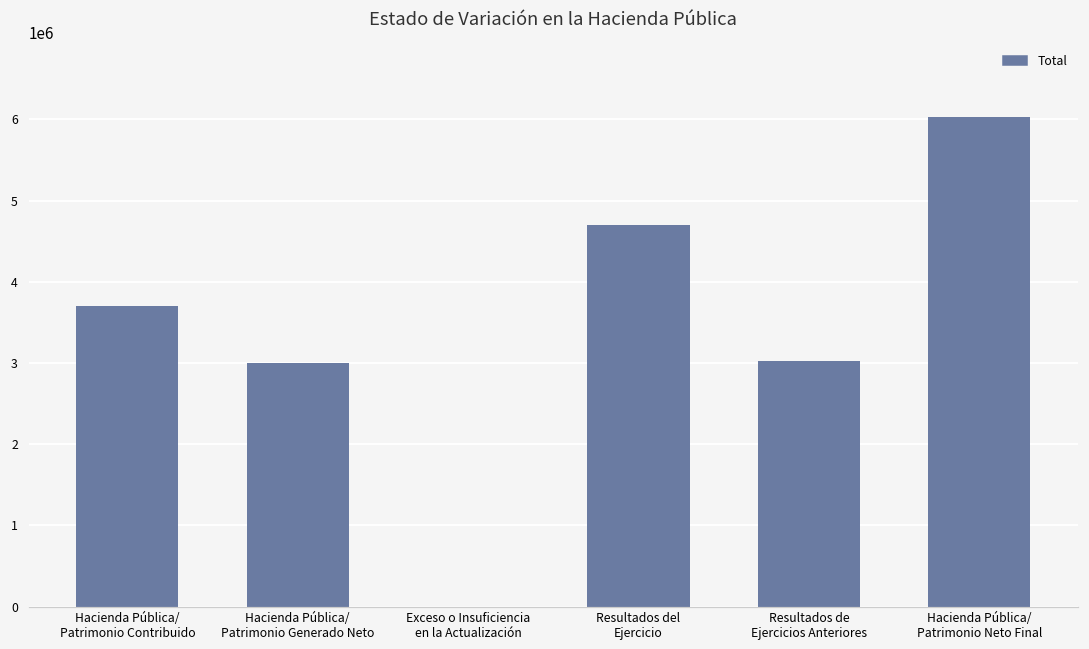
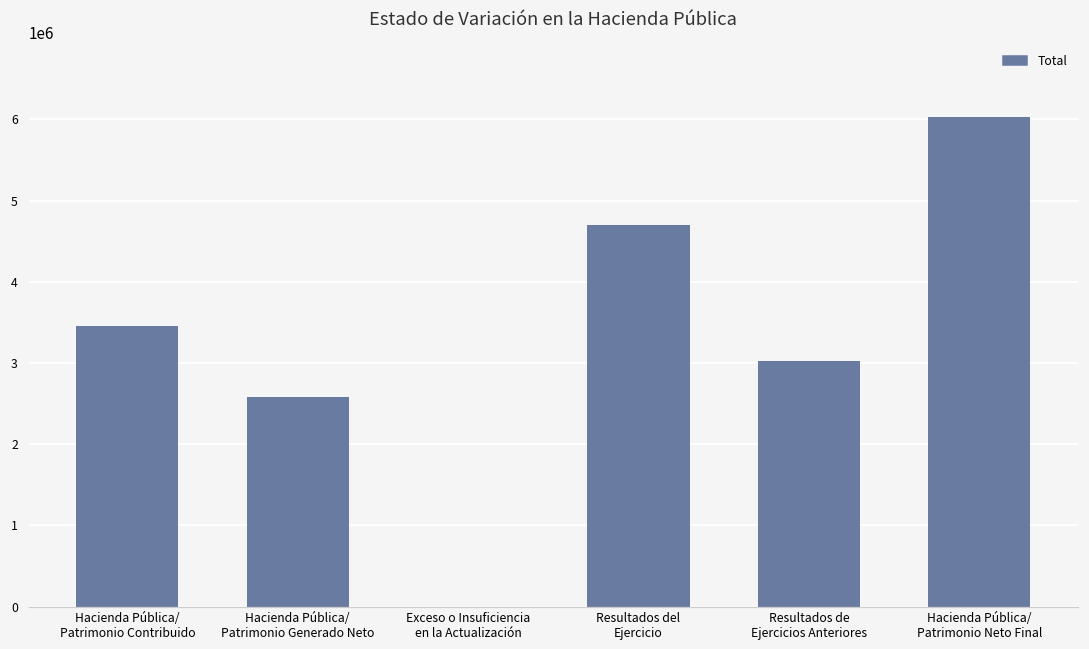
Hacienda Pública/ Patrimonio Contribuido: 3700000 -> 3500000
Hacienda Pública/ Patrimonio Generado Neto: 3000000 -> 2600000
